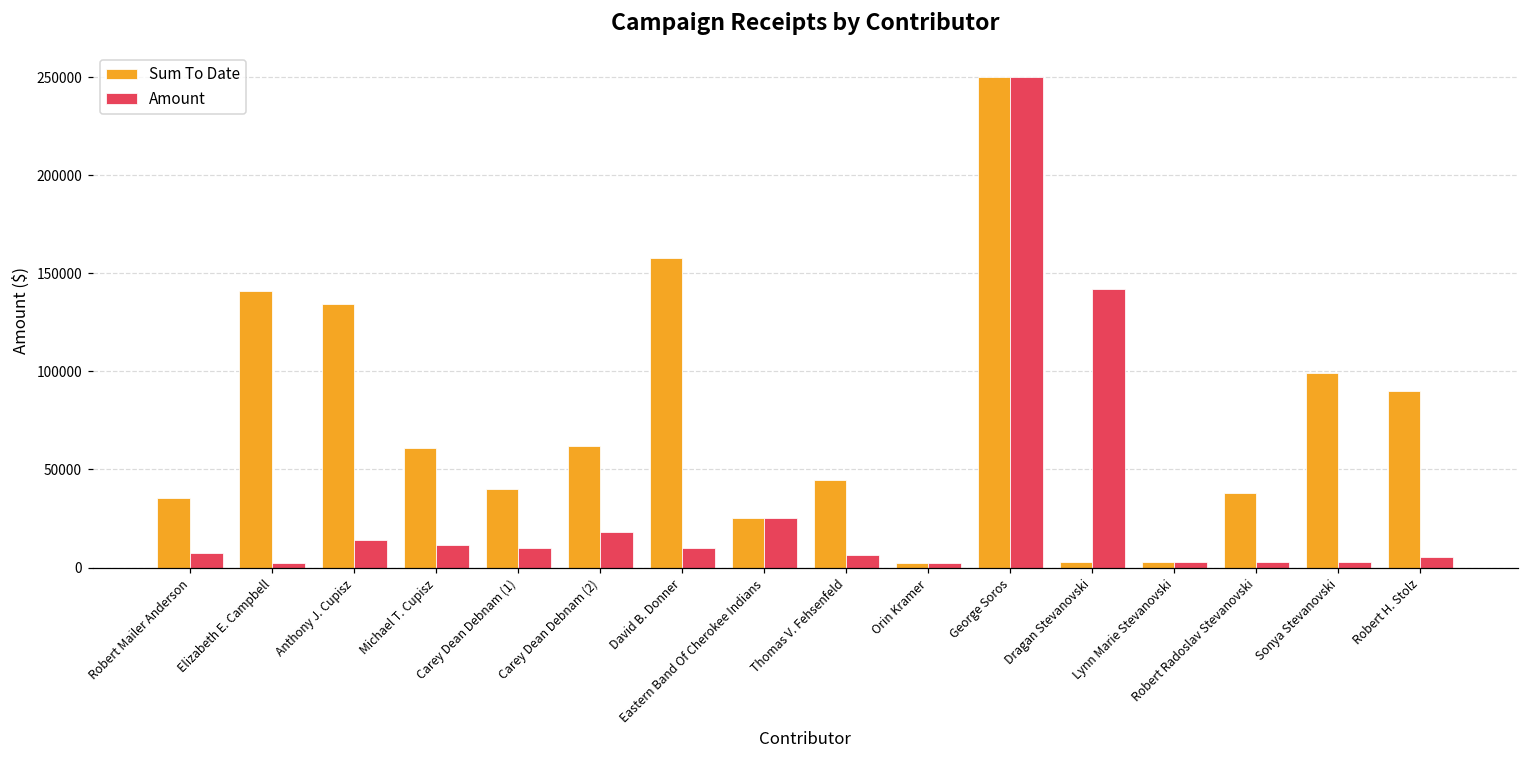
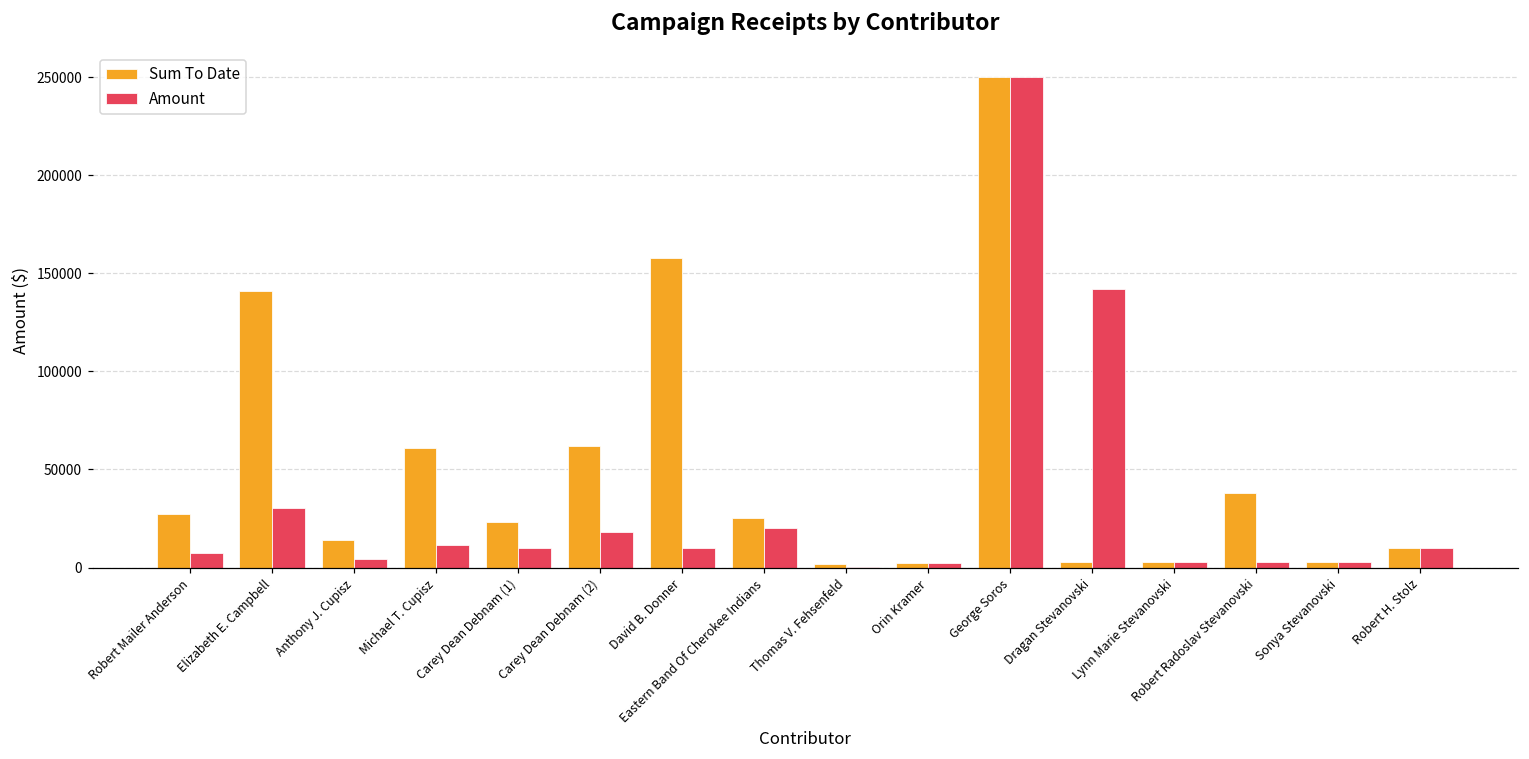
Sum To Date, Robert Mailer Anderson: 35000 -> 27000
Amount, Elizabeth E. Campbell: 3000 -> 30000
Sum To Date, Anthony J. Cupisz: 134000 -> 14000
Amount, Anthony J. Cupisz: 14000 -> 4000
Sum To Date, Carey Dean Debnam (1): 40000 -> 23000
Amount, Eastern Band Of Cherokee Indians: 25000 -> 20000
Sum To Date, Thomas V. Fehsenfeld: 45000 -> 2000
Amount, Thomas V. Fehsenfeld: 6000 -> 0
Sum To Date, Sonya Stevanovski: 99000 -> 3000
Sum To Date, Robert H. Stolz: 90000 -> 10000
Amount, Robert H. Stolz: 5000 -> 10000
